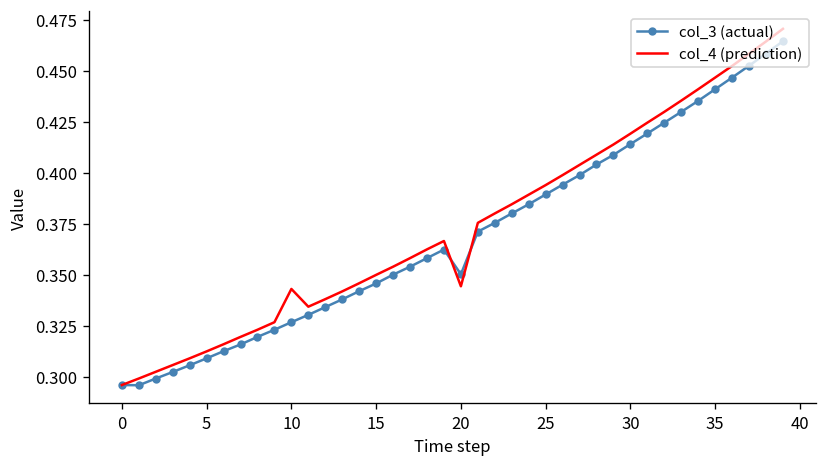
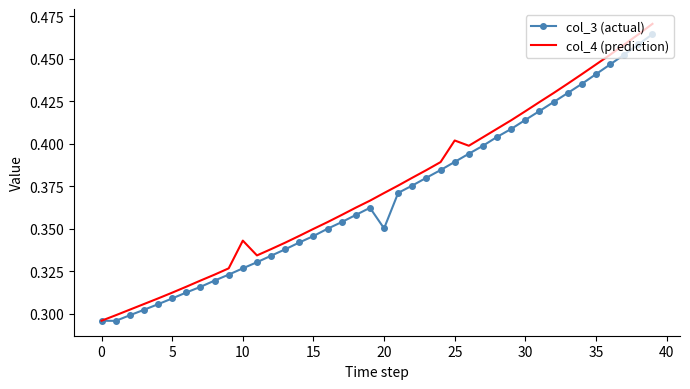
col_4 (prediction), 20: 0.344 -> 0.371
col_4 (prediction), 25: 0.394 -> 0.402
